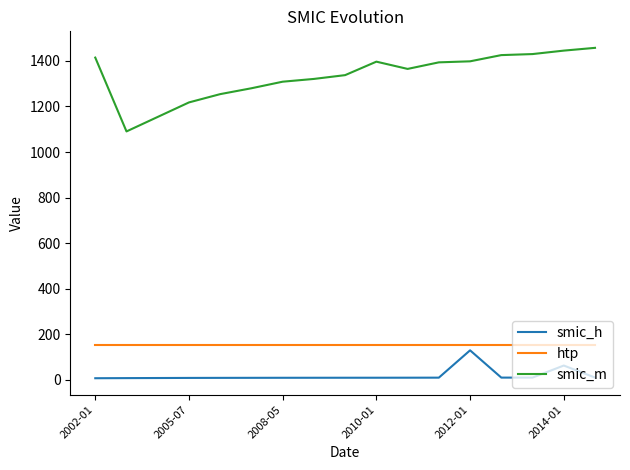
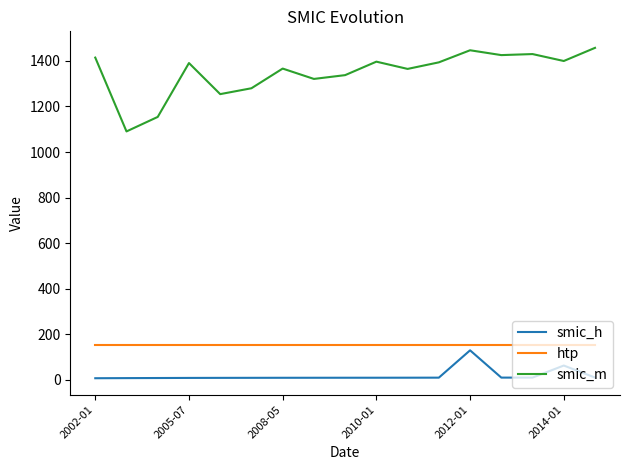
smic_m, 2005-07: 1220 -> 1390
smic_m, 2008-05: 1310 -> 1370
smic_m, 2012-01: 1400 -> 1450
smic_m, 2014-01: 1450 -> 1400
